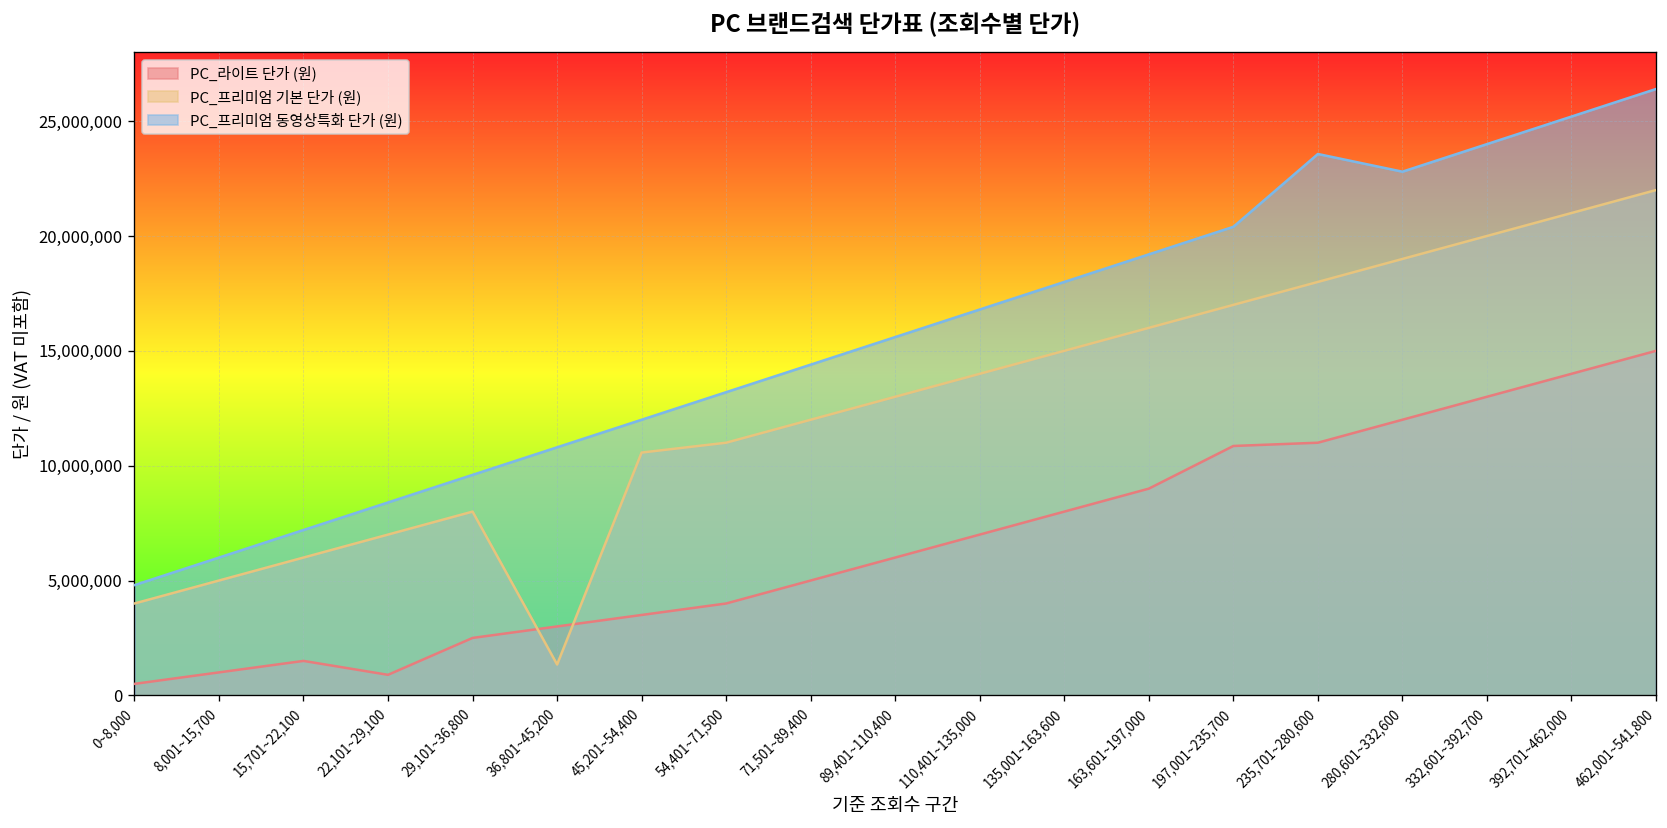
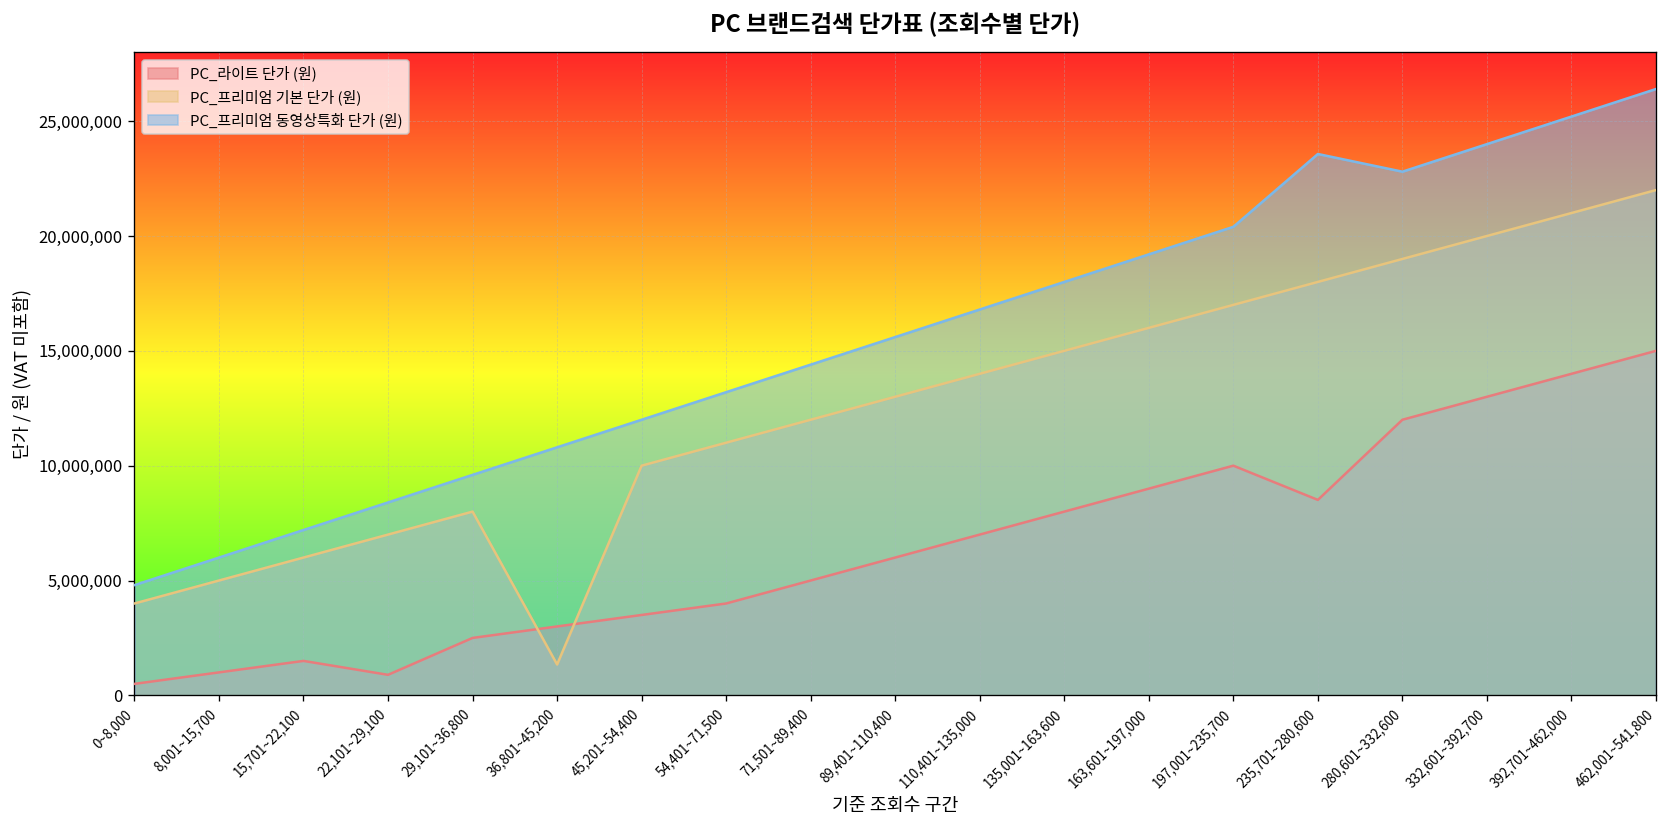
PC_프리미엄 기본 단가 (원), 45,201~54,400: 10,600,000 -> 10,000,000
PC_라이트 단가 (원), 197,001~235,700: 10,900,000 -> 10,000,000
PC_라이트 단가 (원), 235,701~280,600: 11,000,000 -> 8,500,000
